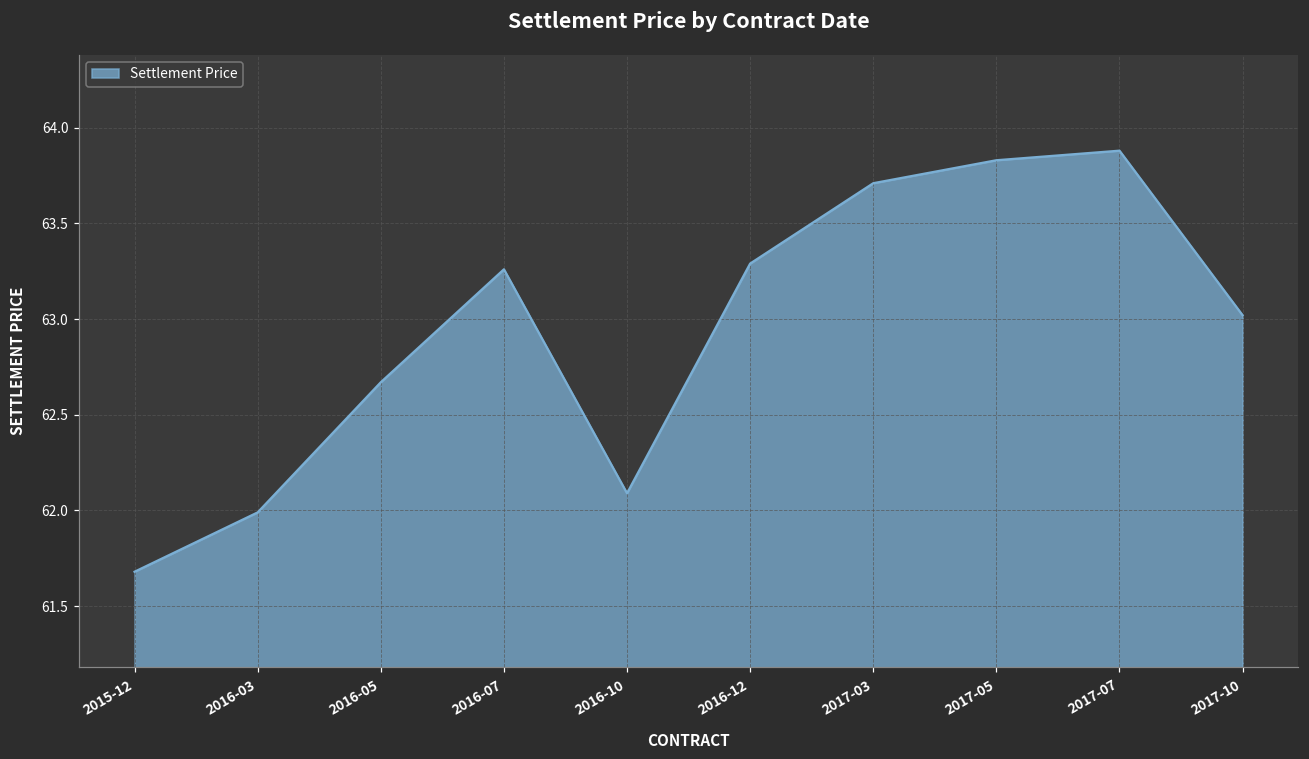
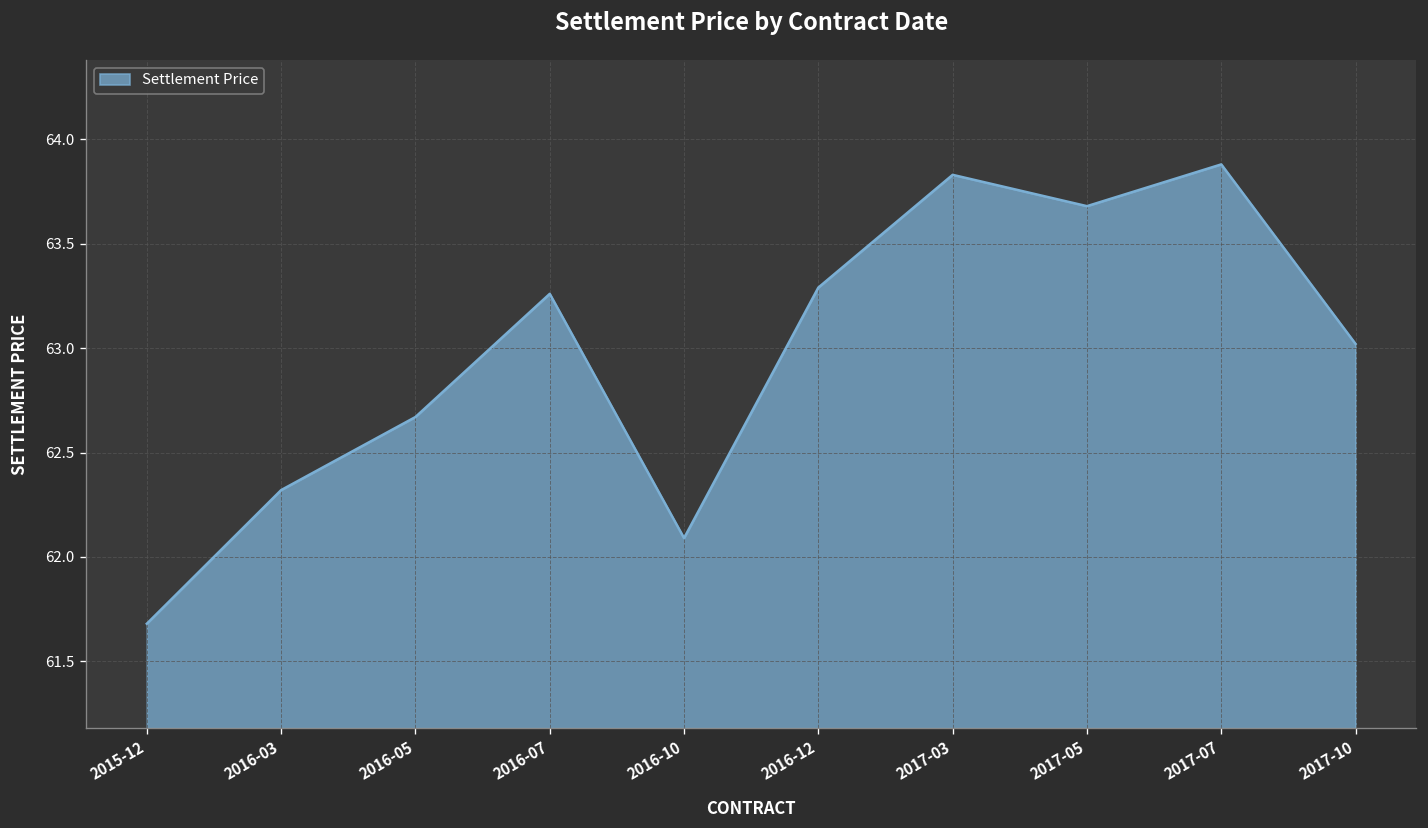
2016-03: 61.99 -> 62.32
2017-03: 63.71 -> 63.83
2017-05: 63.83 -> 63.68
